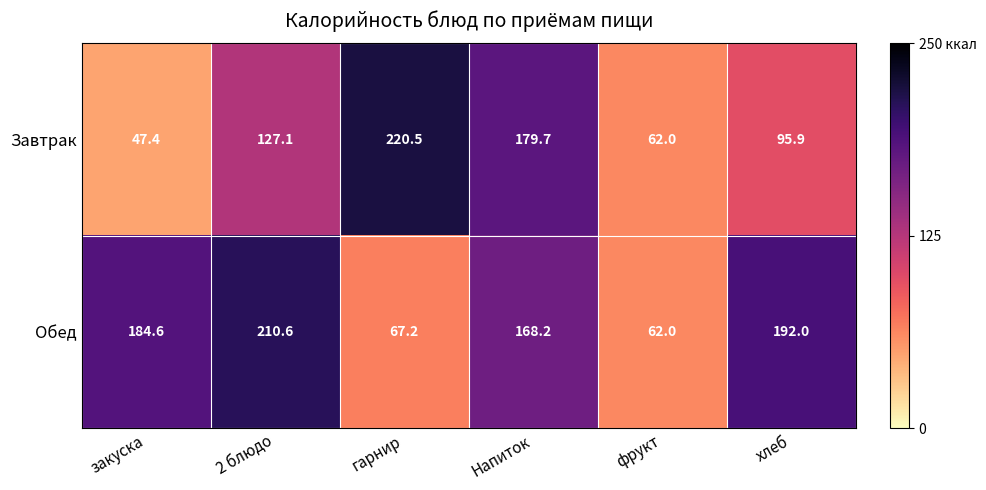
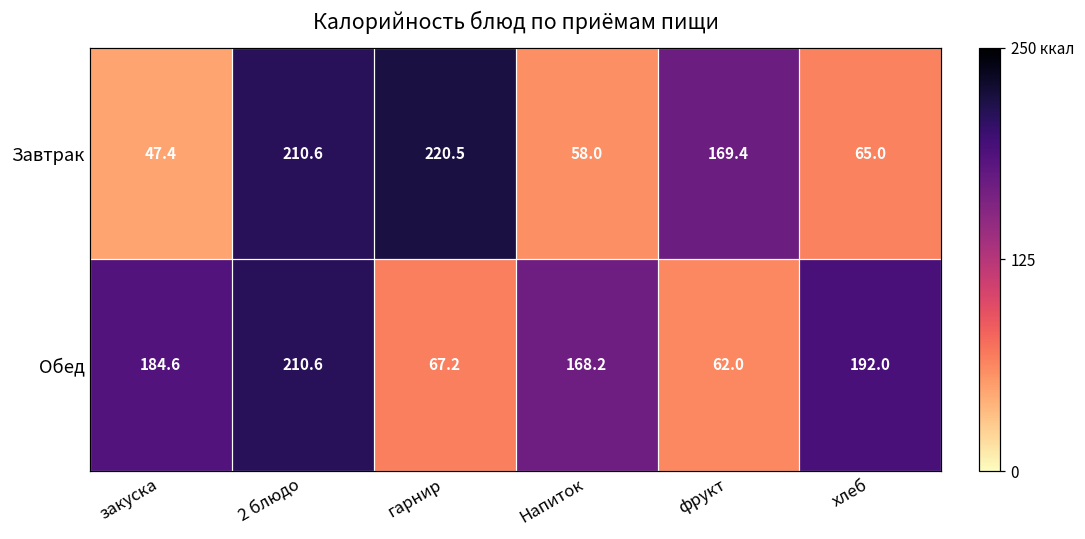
Завтрак, 2 блюдо: 127.1 -> 210.6
Завтрак, Напиток: 179.7 -> 58.0
Завтрак, фрукт: 62.0 -> 169.4
Завтрак, хлеб: 95.9 -> 65.0
